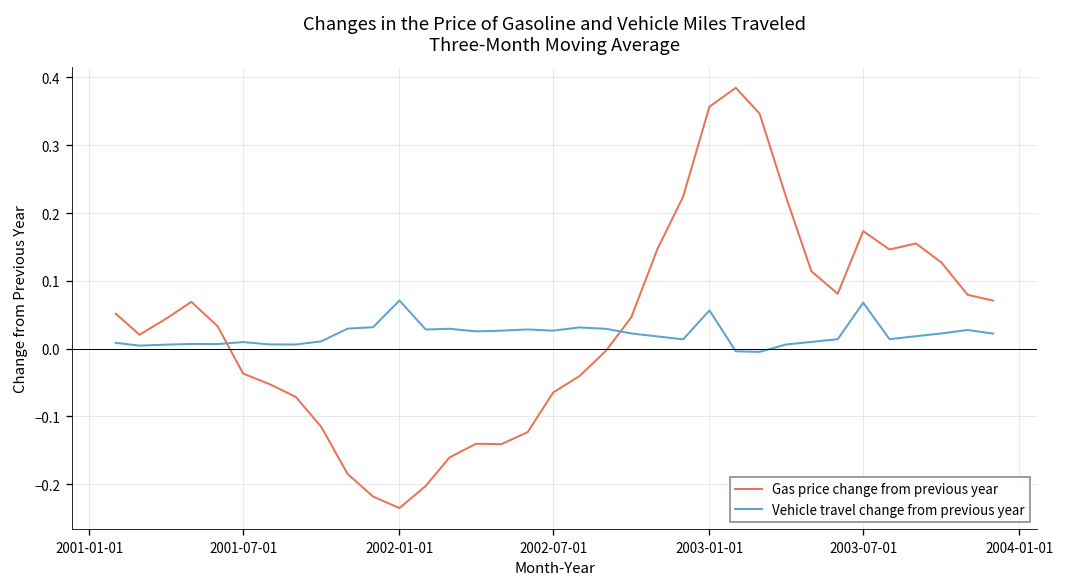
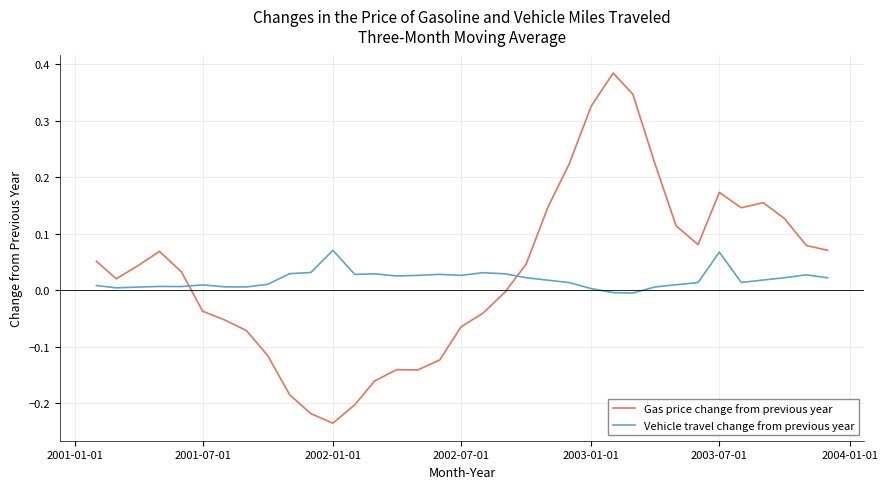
Gas price change from previous year, 2003-01-01: 0.36 -> 0.33
Vehicle travel change from previous year, 2003-01-01: 0.06 -> 0.00
